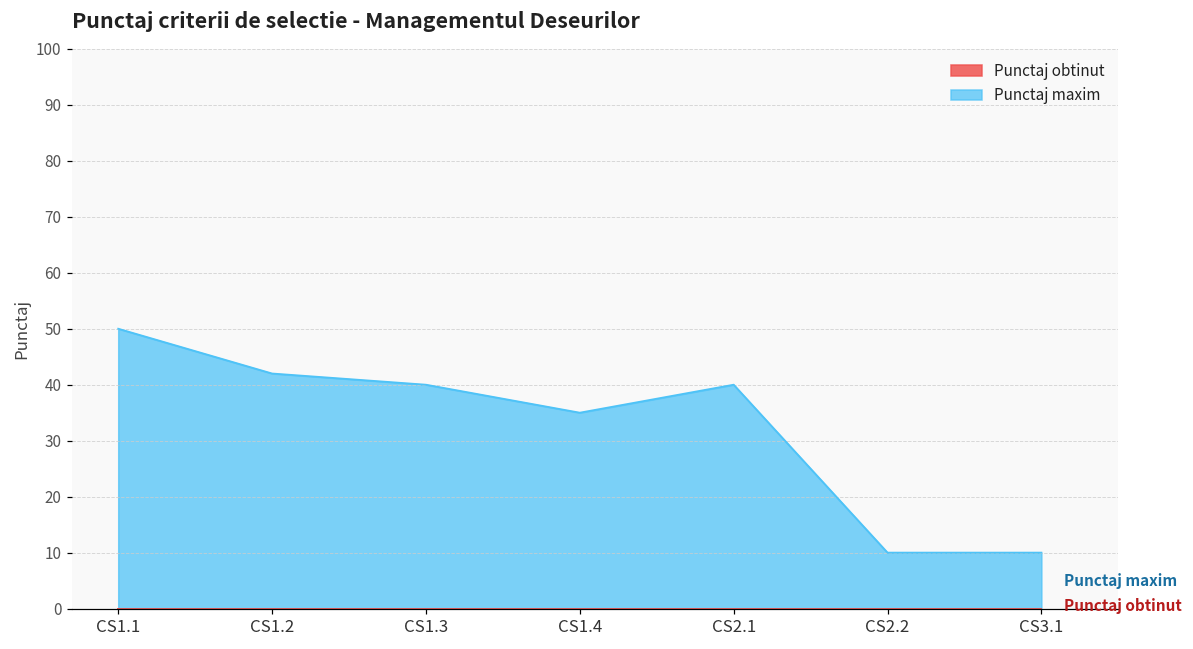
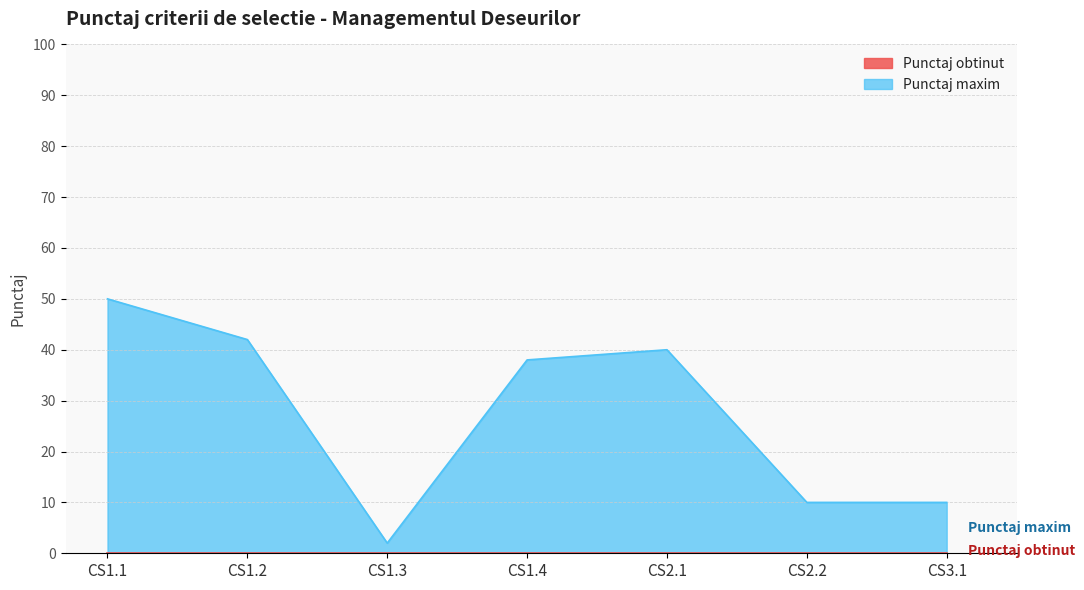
Punctaj maxim, CS1.3: 40 -> 2
Punctaj maxim, CS1.4: 35 -> 38
